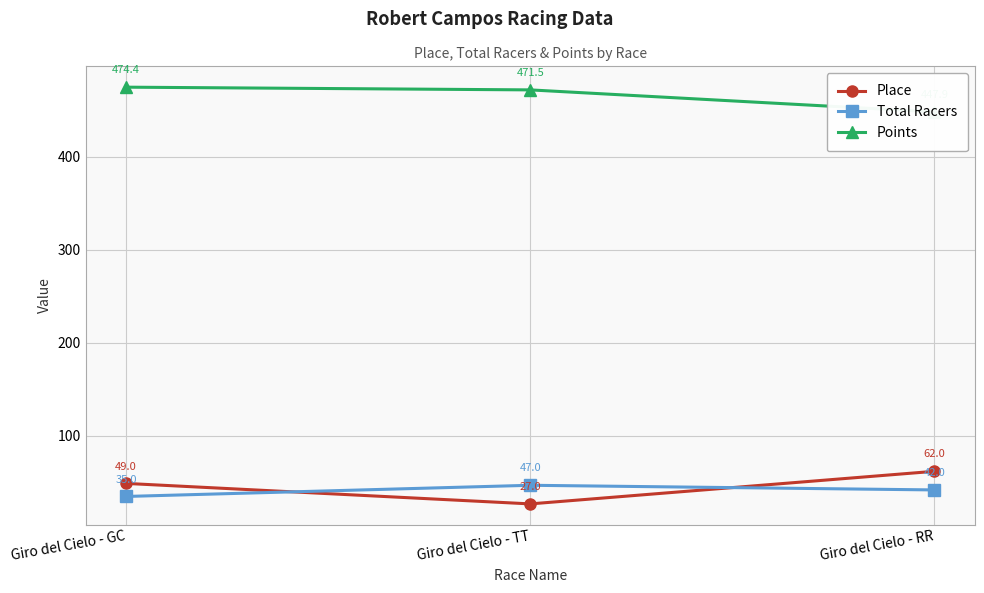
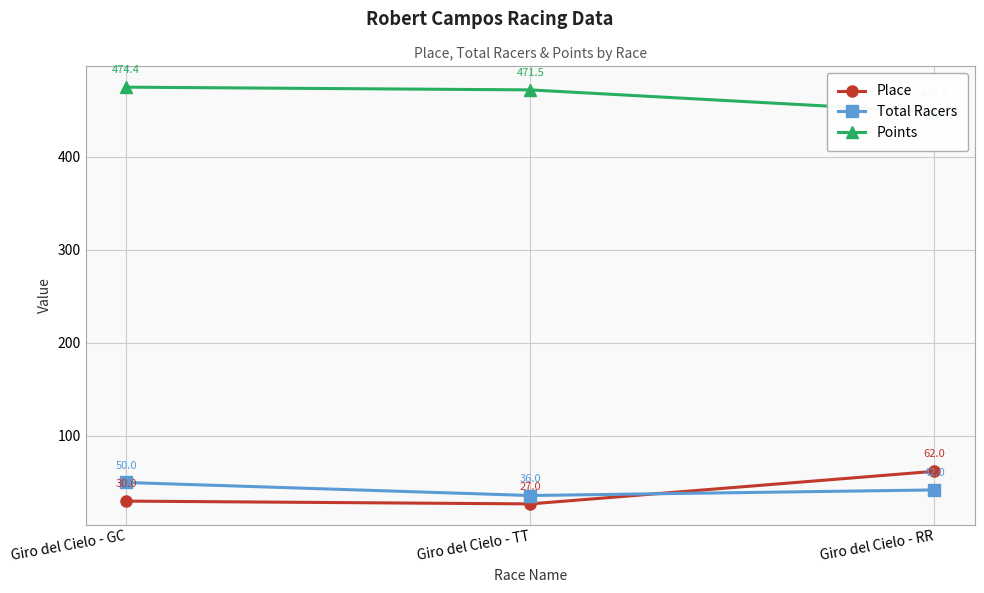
Place, Giro del Cielo - GC: 49.0 -> 30.0
Total Racers, Giro del Cielo - GC: 35.0 -> 50.0
Total Racers, Giro del Cielo - TT: 47.0 -> 36.0
